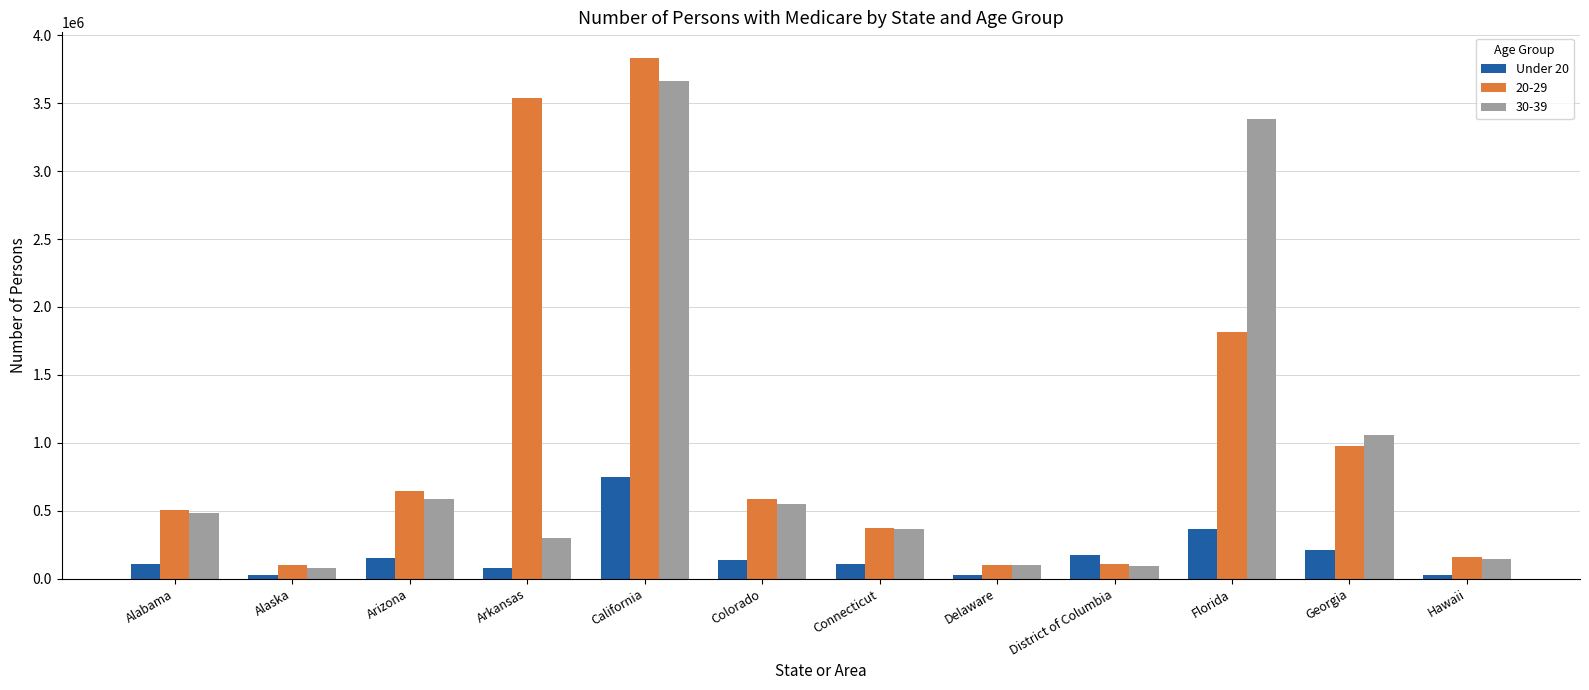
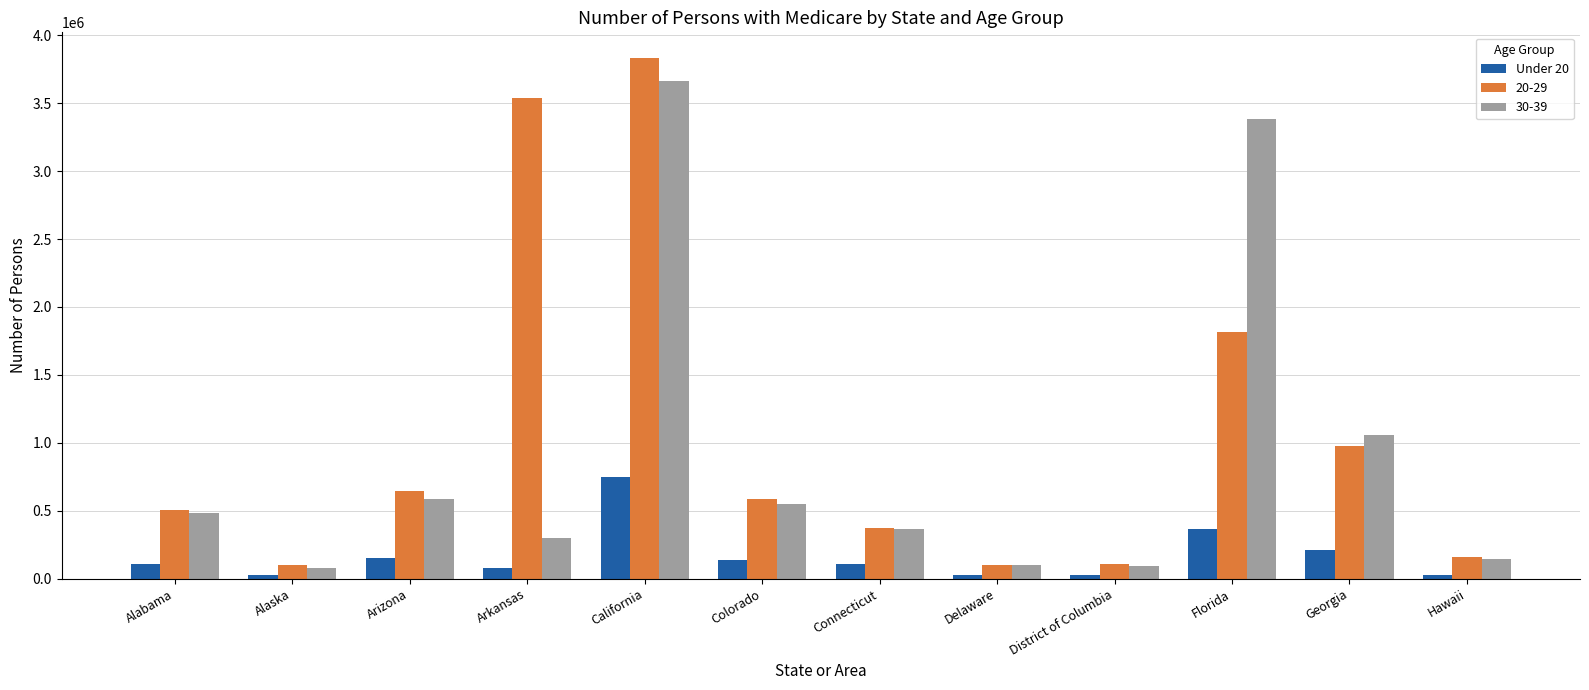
Under 20, District of Columbia: 170000 -> 30000
